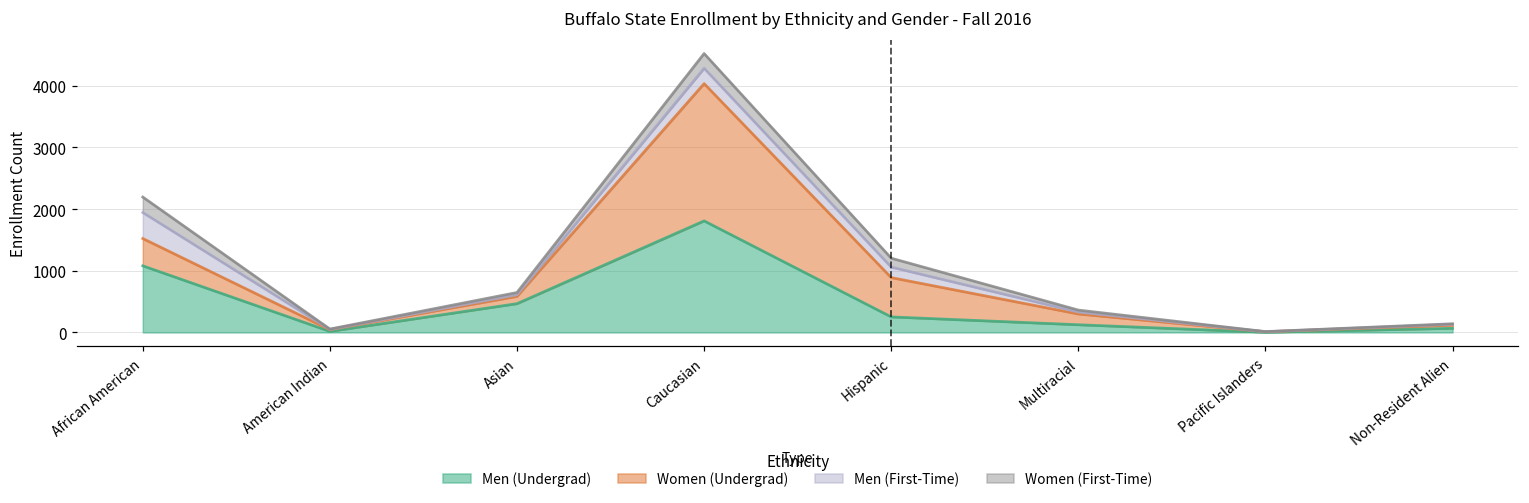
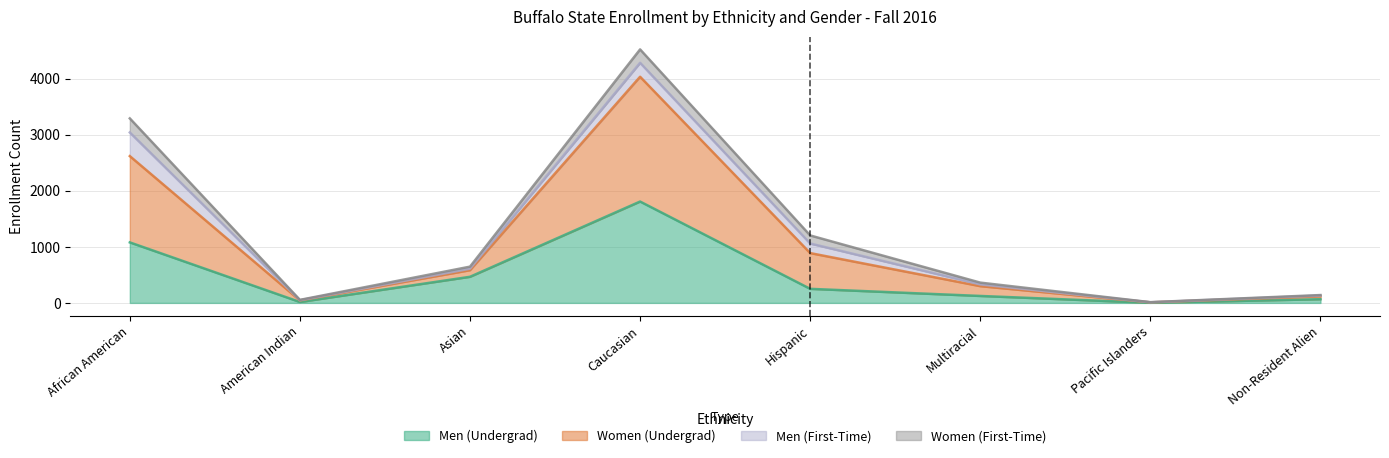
Women (Undergrad), African American: 400 -> 1500
